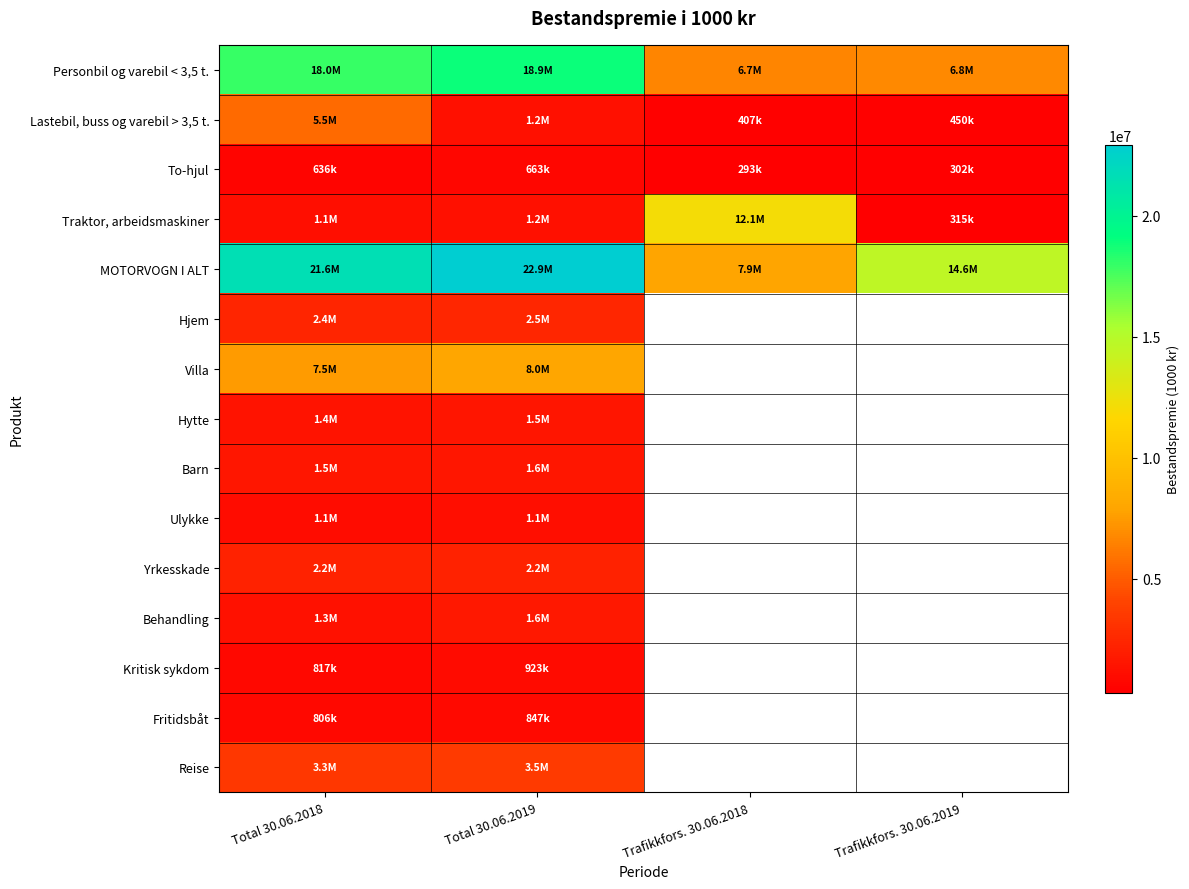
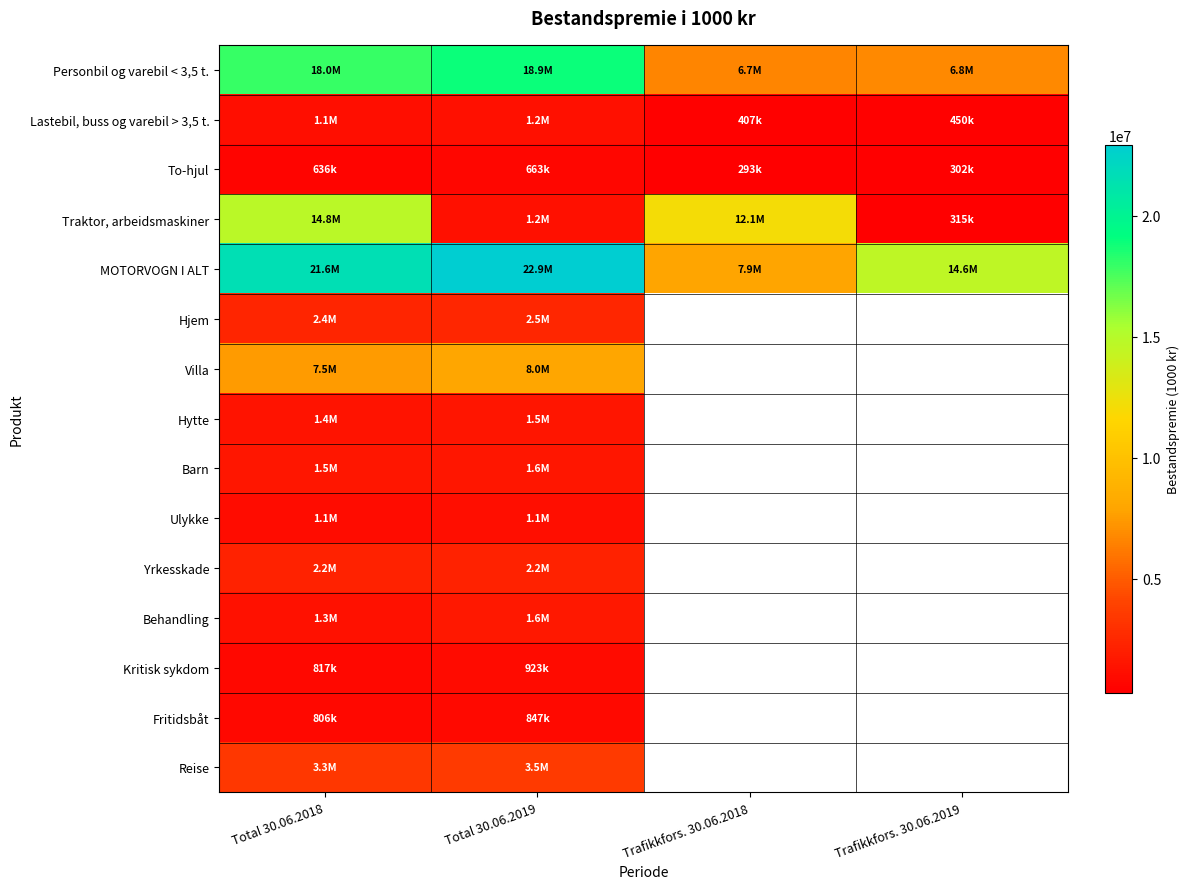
Lastebil, buss og varebil > 3,5 t., Total 30.06.2018: 5.5M -> 1.1M
Traktor, arbeidsmaskiner, Total 30.06.2018: 1.1M -> 14.8M
